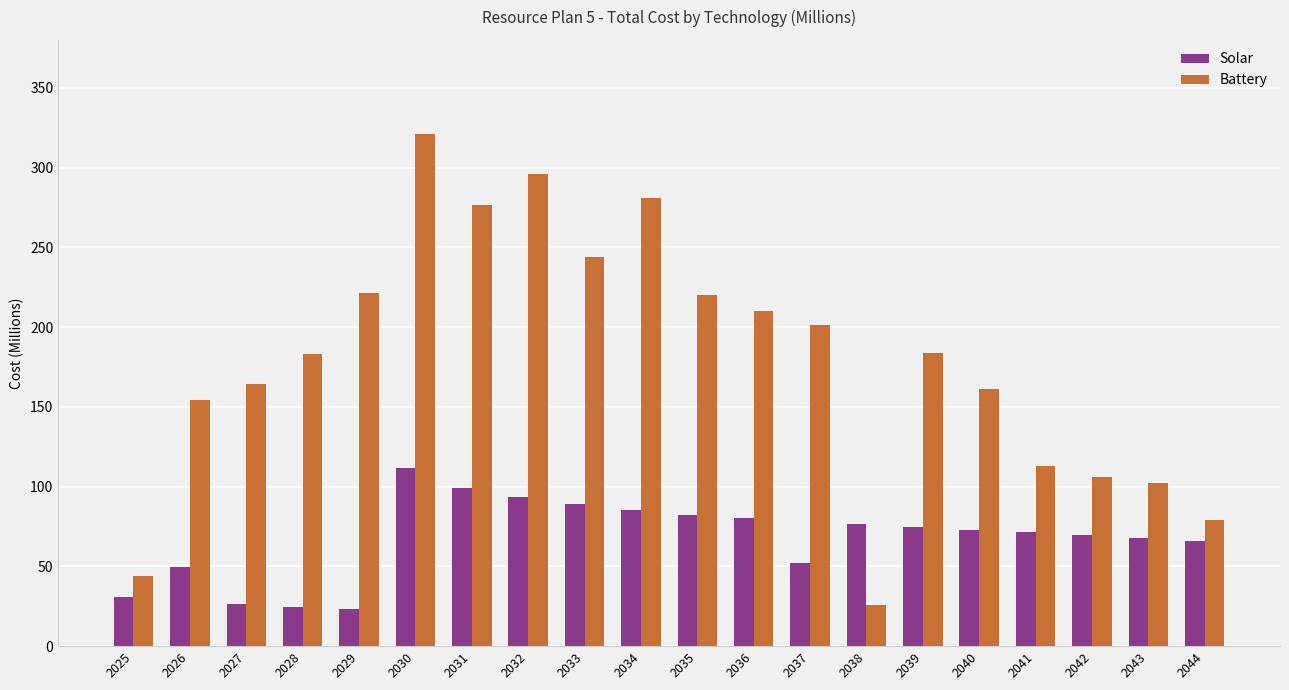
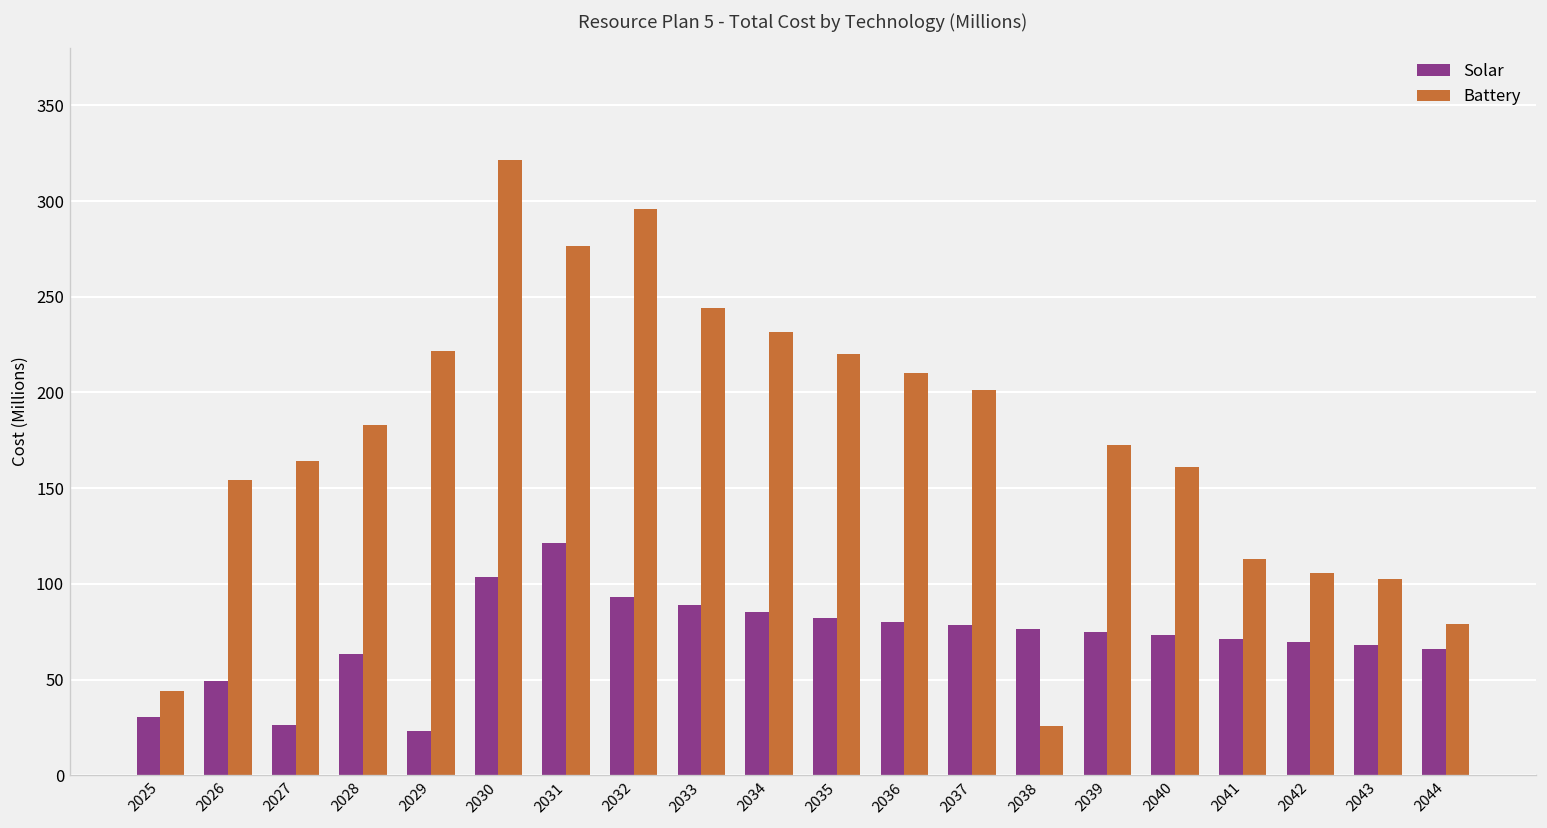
Solar, 2028: 24 -> 63
Solar, 2030: 112 -> 104
Solar, 2031: 99 -> 121
Battery, 2034: 281 -> 231
Solar, 2037: 52 -> 79
Battery, 2039: 183 -> 173
